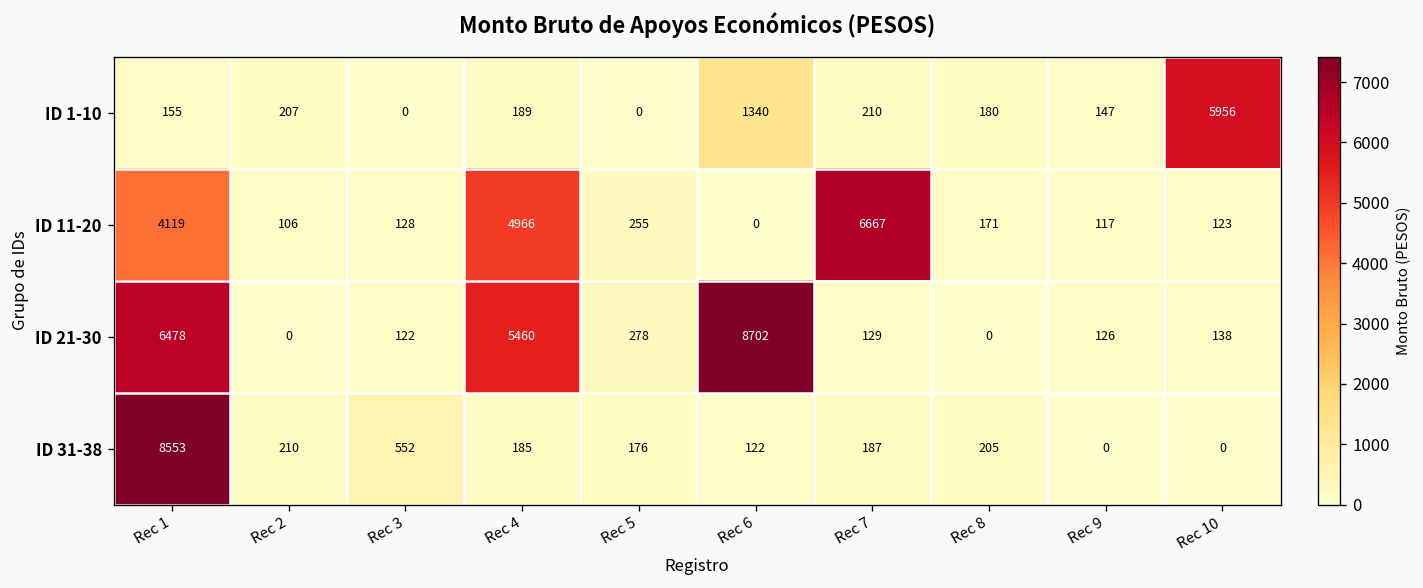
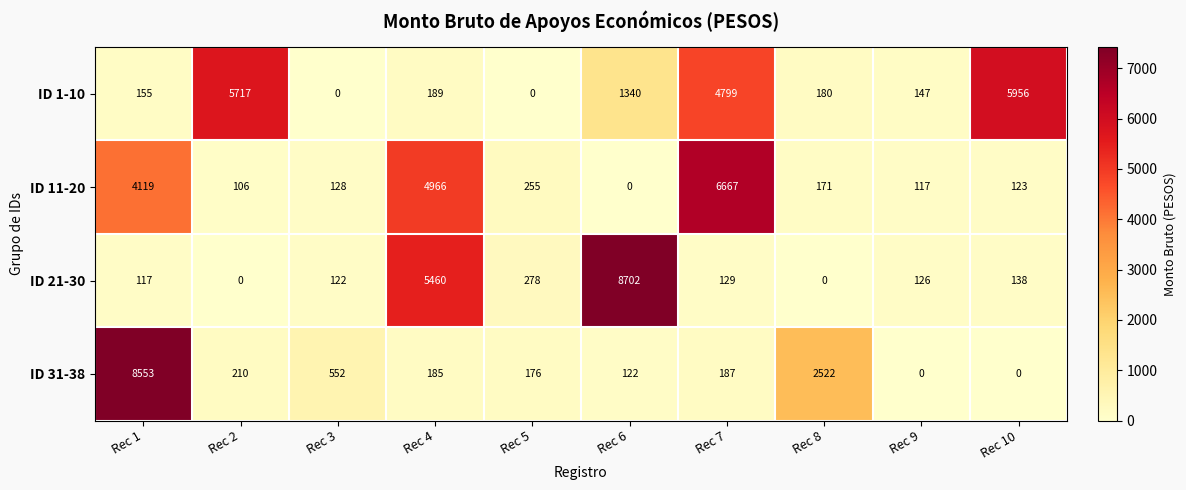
ID 1-10, Rec 2: 207 -> 5717
ID 1-10, Rec 7: 210 -> 4799
ID 21-30, Rec 1: 6478 -> 117
ID 31-38, Rec 8: 205 -> 2522
